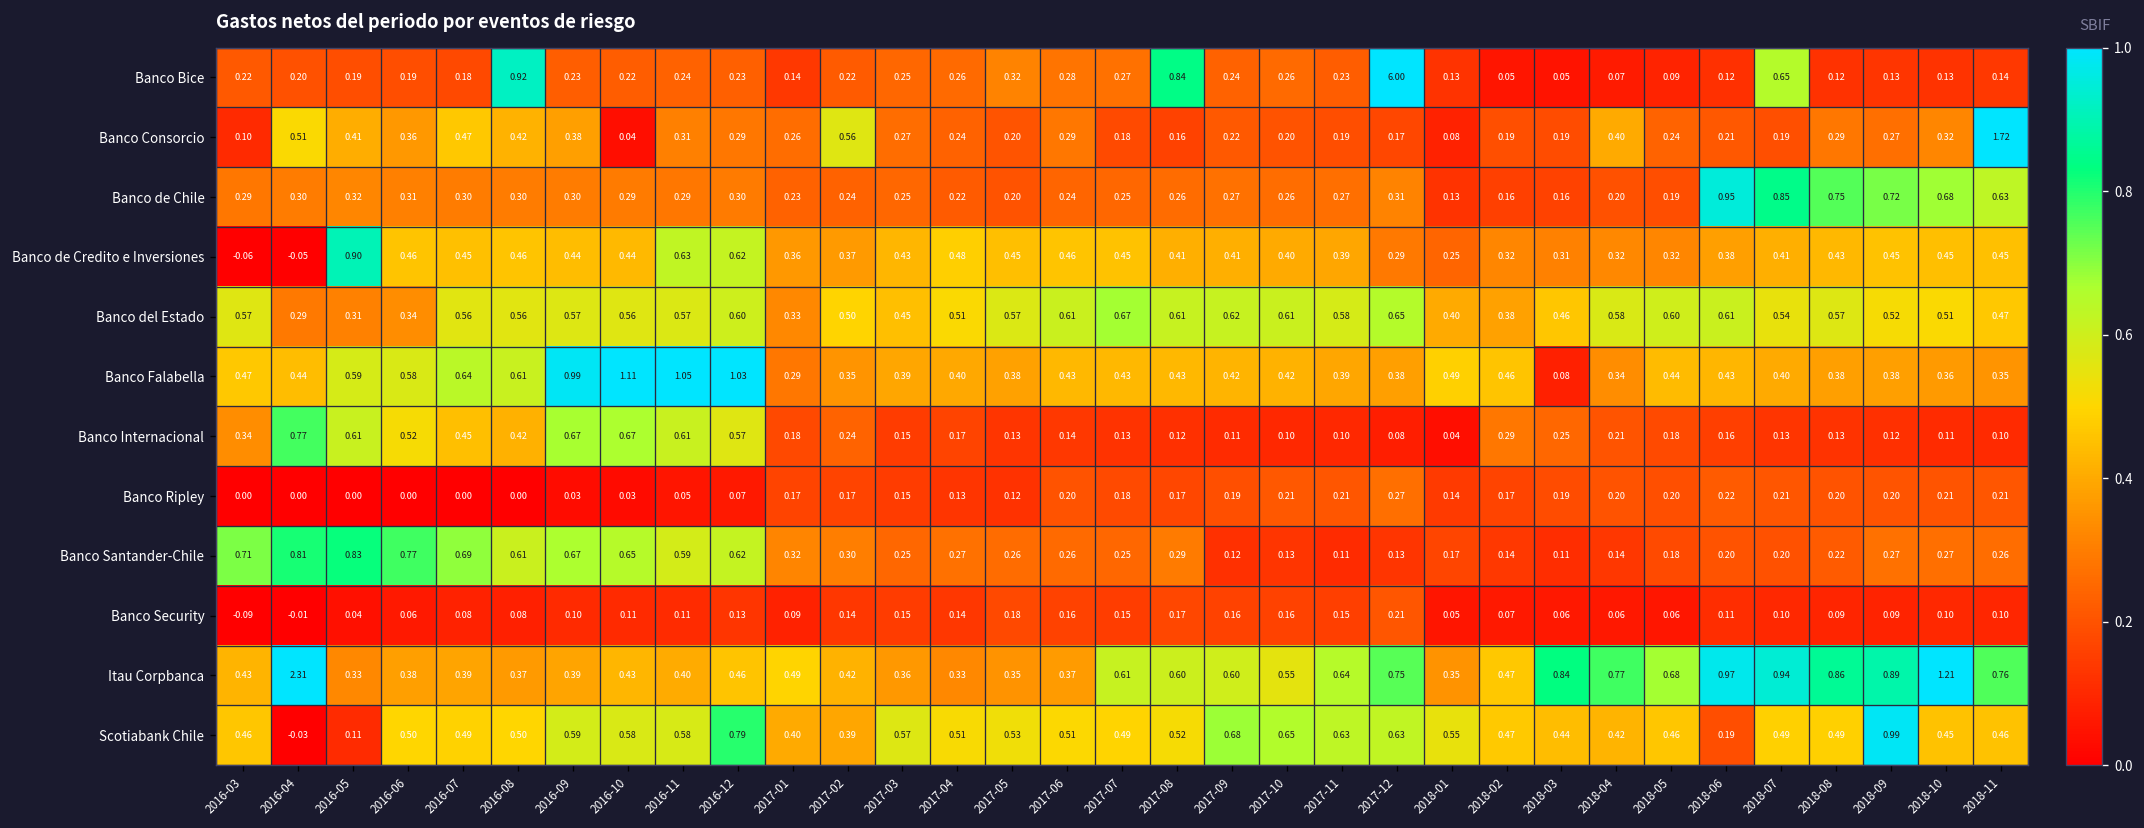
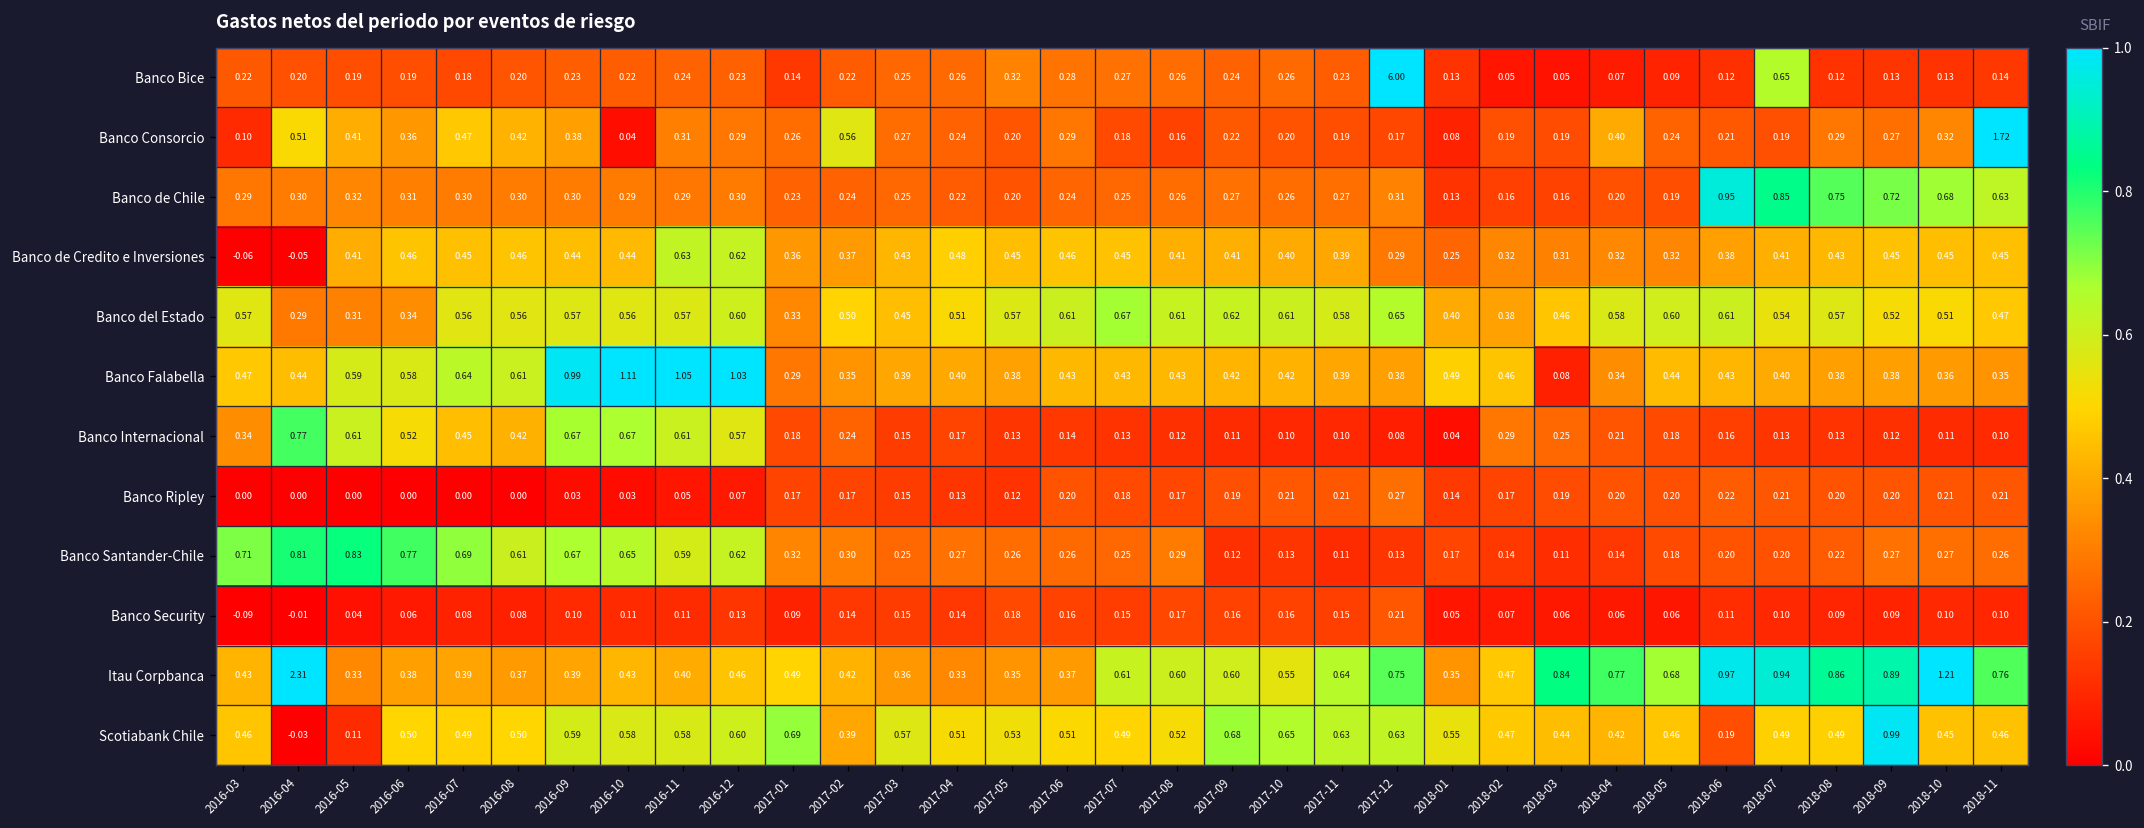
Banco Bice, 2016-08: 0.92 -> 0.20
Banco Bice, 2017-08: 0.84 -> 0.26
Banco de Credito e Inversiones, 2016-05: 0.90 -> 0.41
Scotiabank Chile, 2016-12: 0.79 -> 0.60
Scotiabank Chile, 2017-01: 0.40 -> 0.69
